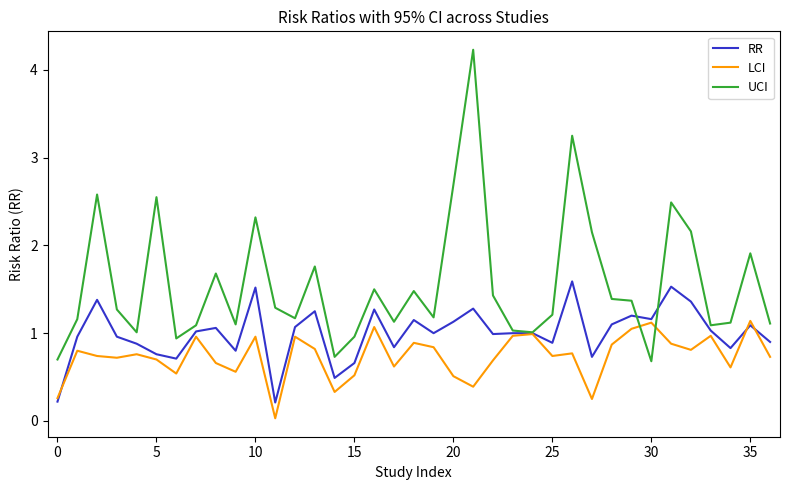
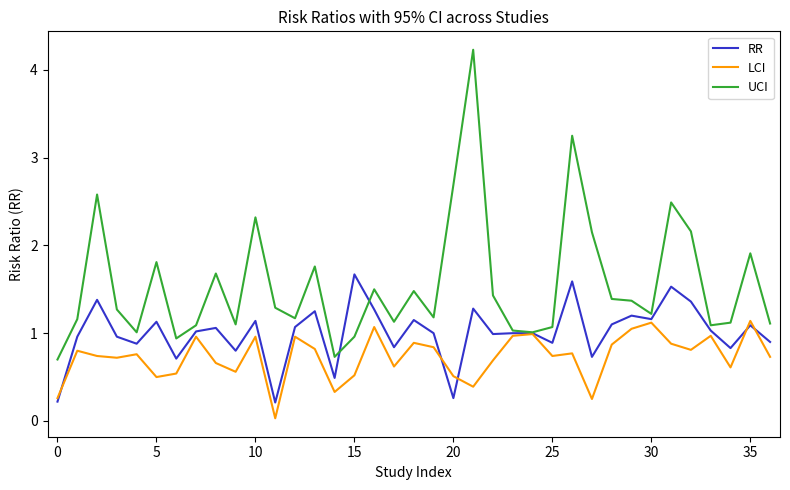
RR, 5: 0.8 -> 1.1
LCI, 5: 0.7 -> 0.5
UCI, 5: 2.6 -> 1.8
RR, 10: 1.5 -> 1.1
RR, 15: 0.7 -> 1.7
RR, 20: 1.1 -> 0.3
UCI, 25: 1.2 -> 1.1
UCI, 30: 0.7 -> 1.2
